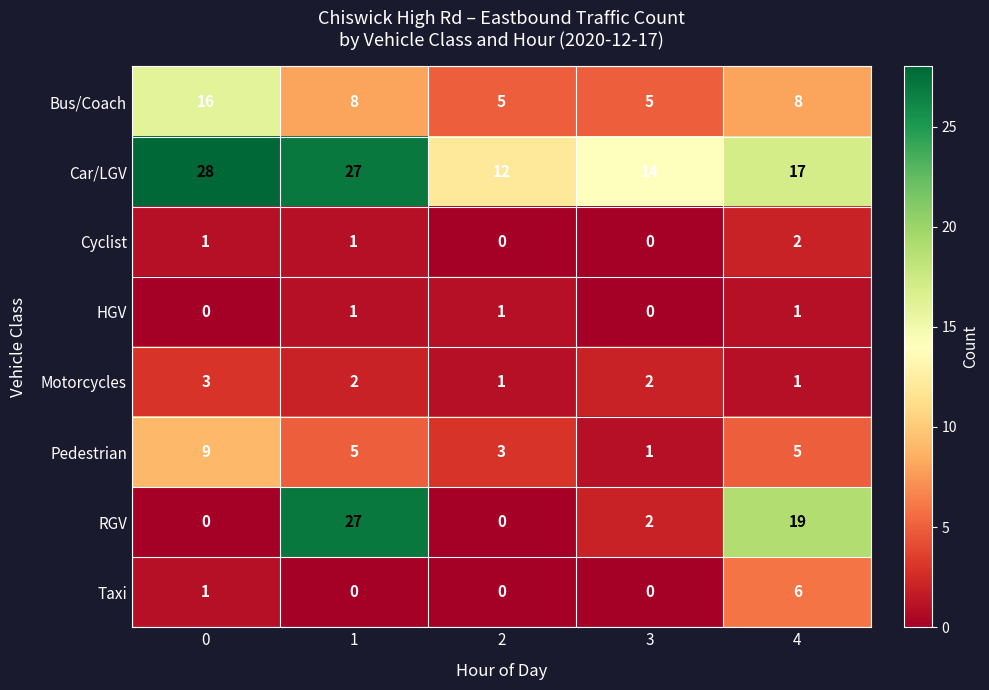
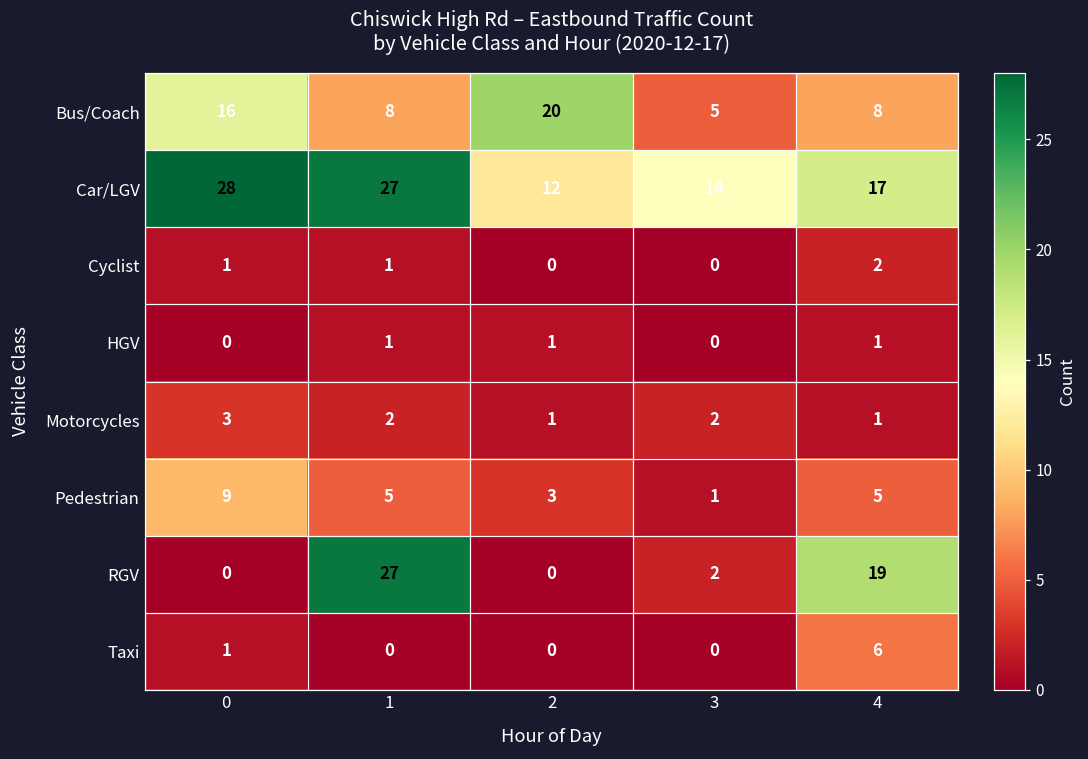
Bus/Coach, 2: 5 -> 20
